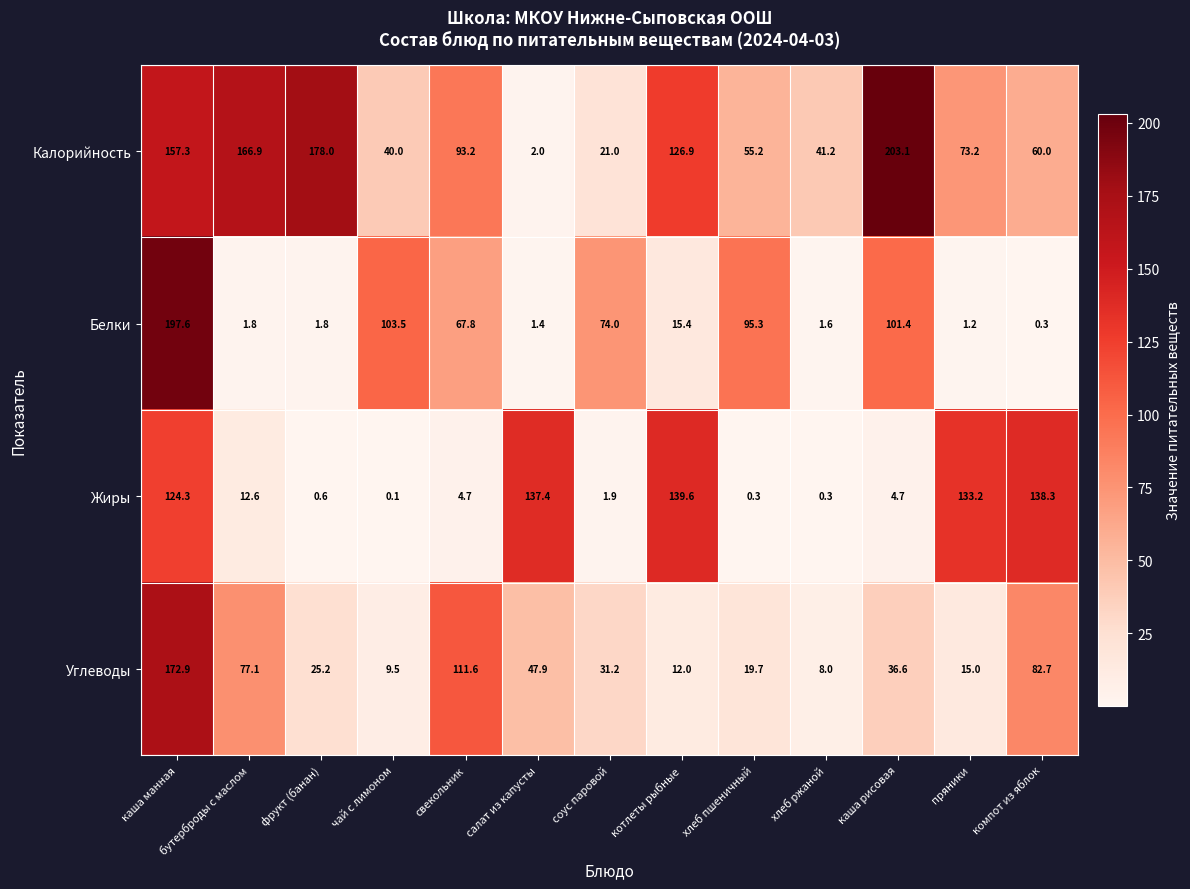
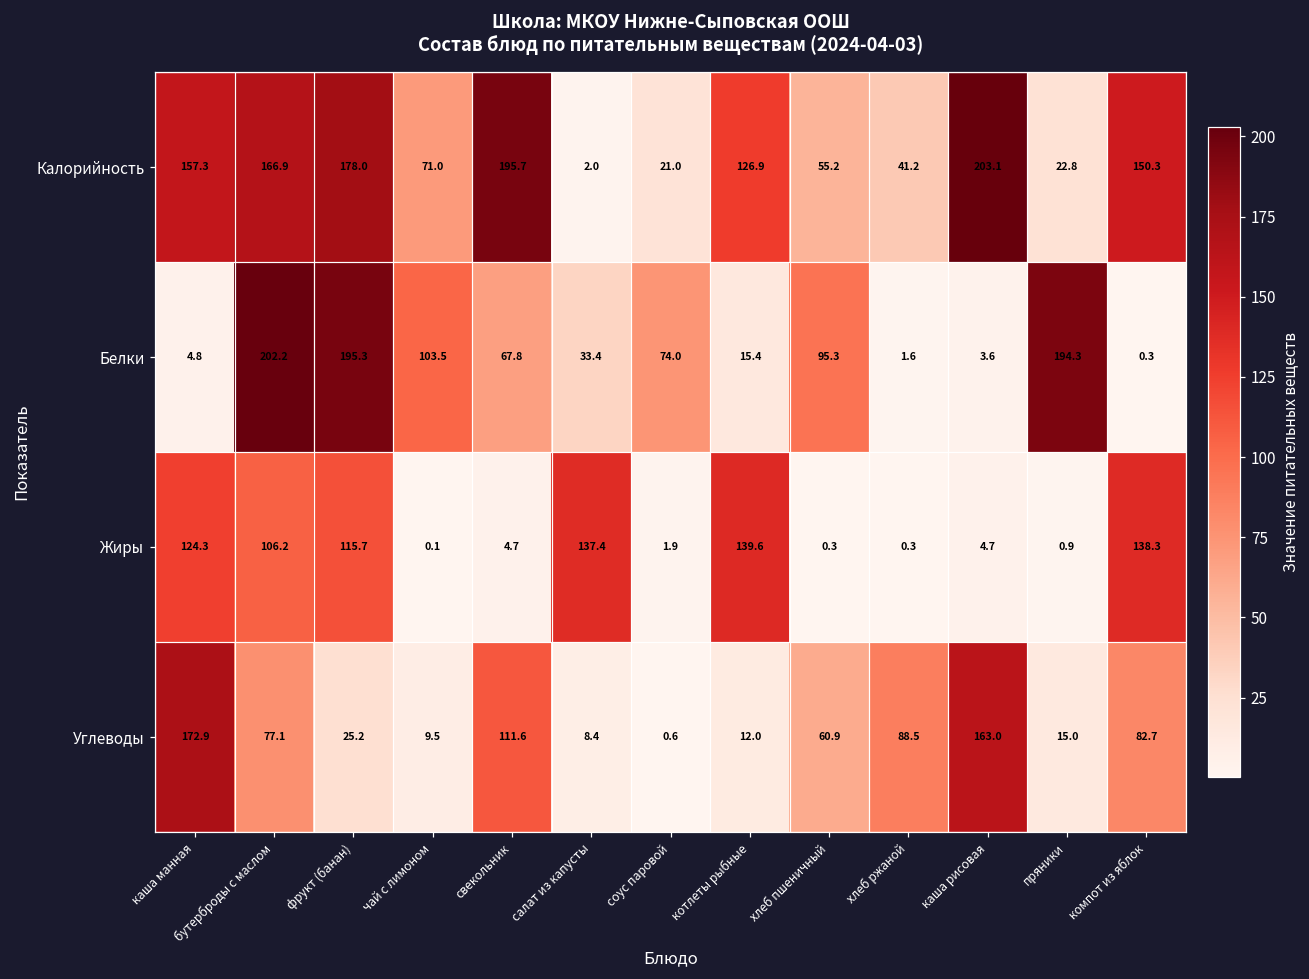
Калорийность, чай с лимоном: 40.0 -> 71.0
Калорийность, свекольник: 93.2 -> 195.7
Калорийность, пряники: 73.2 -> 22.8
Калорийность, компот из яблок: 60.0 -> 150.3
Белки, каша манная: 197.6 -> 4.8
Белки, бутерброды с маслом: 1.8 -> 202.2
Белки, фрукт (банан): 1.8 -> 195.3
Белки, салат из капусты: 1.4 -> 33.4
Белки, каша рисовая: 101.4 -> 3.6
Белки, пряники: 1.2 -> 194.3
Жиры, бутерброды с маслом: 12.6 -> 106.2
Жиры, фрукт (банан): 0.6 -> 115.7
Жиры, пряники: 133.2 -> 0.9
Углеводы, салат из капусты: 47.9 -> 8.4
Углеводы, соус паровой: 31.2 -> 0.6
Углеводы, хлеб пшеничный: 19.7 -> 60.9
Углеводы, хлеб ржаной: 8.0 -> 88.5
Углеводы, каша рисовая: 36.6 -> 163.0
